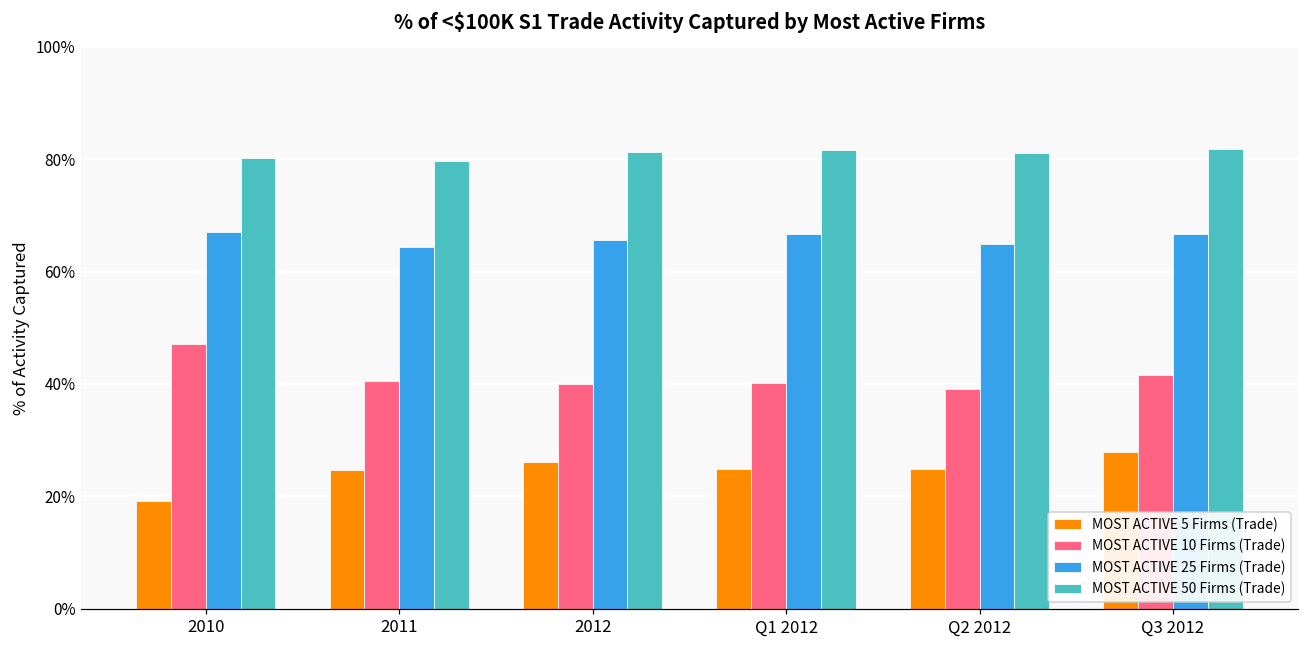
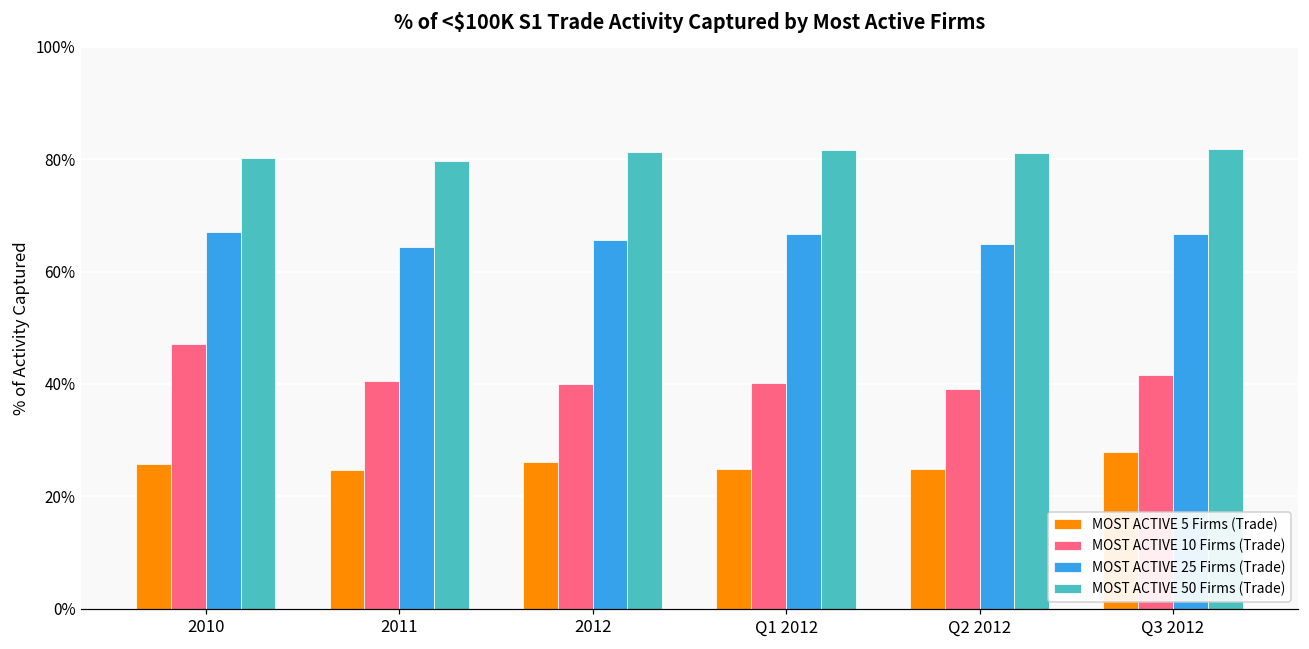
MOST ACTIVE 5 Firms (Trade), 2010: 19% -> 26%
